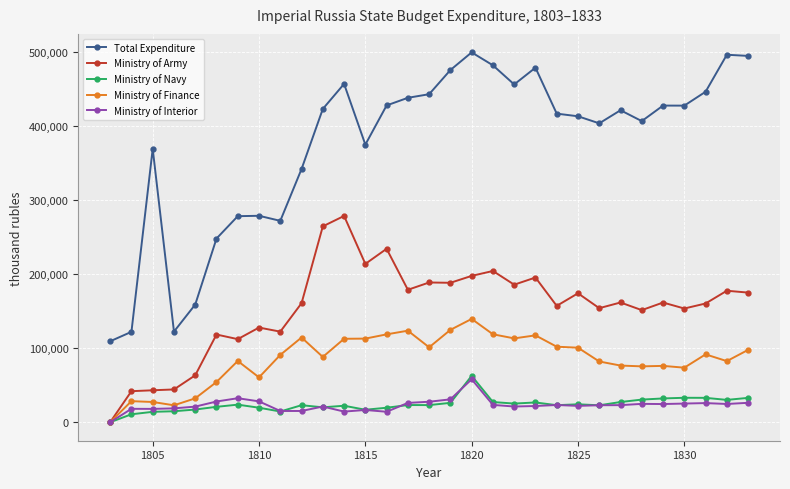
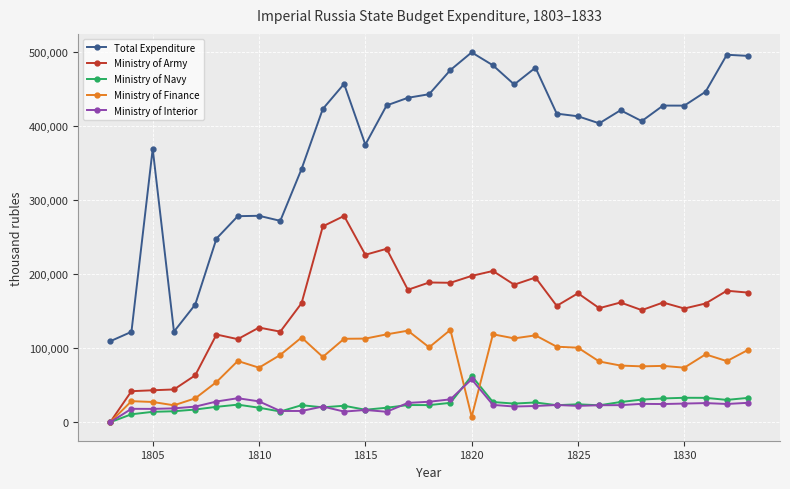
Ministry of Finance, 1810: 60,000 -> 70,000
Ministry of Army, 1815: 210,000 -> 230,000
Ministry of Finance, 1820: 140,000 -> 10,000
